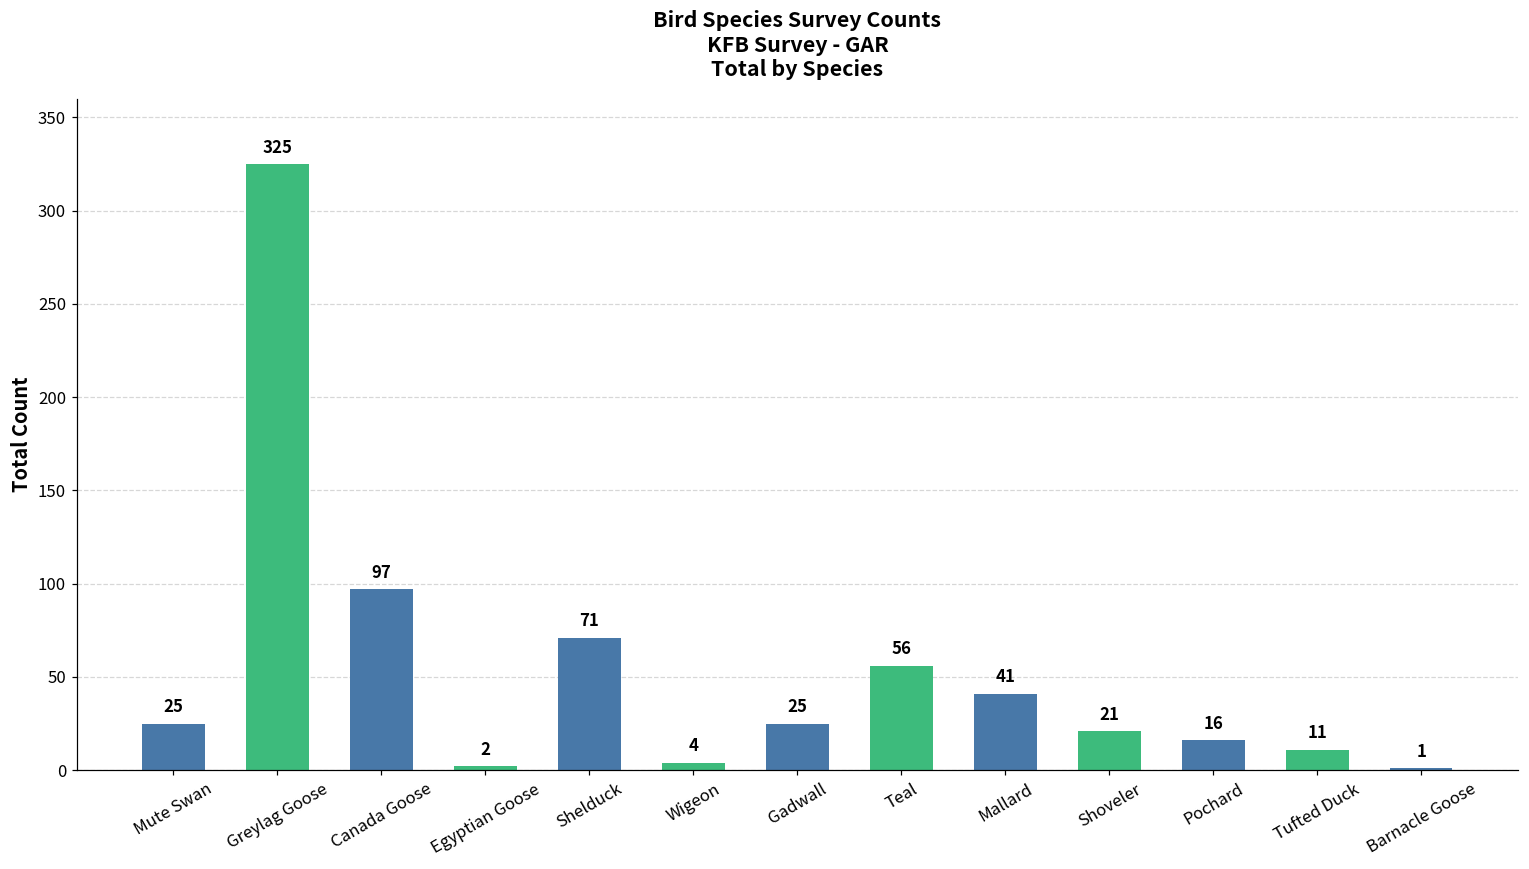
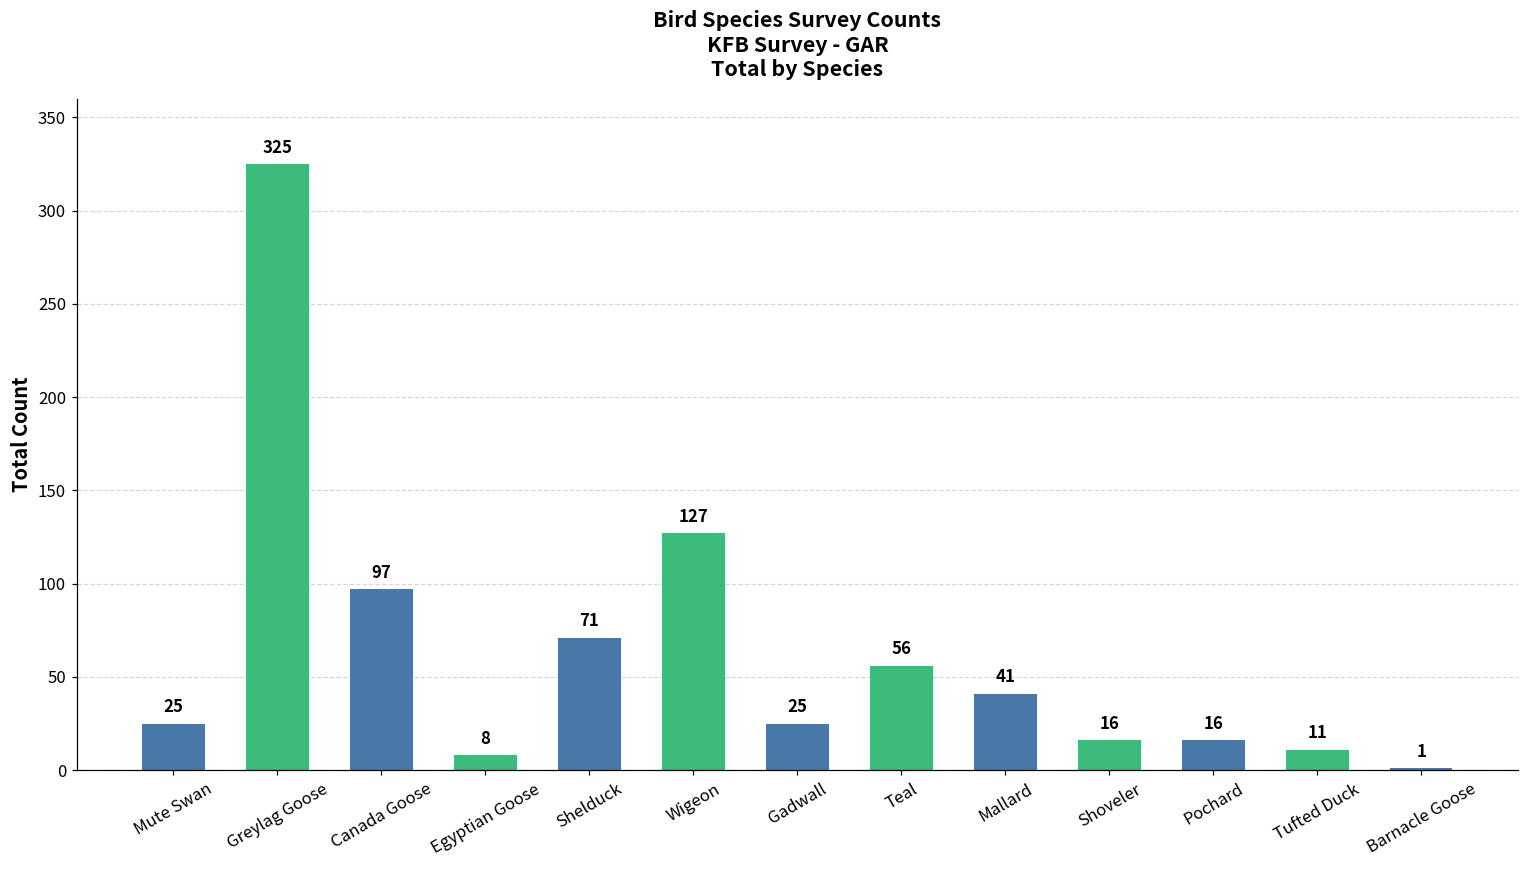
Egyptian Goose: 2 -> 8
Wigeon: 4 -> 127
Shoveler: 21 -> 16
